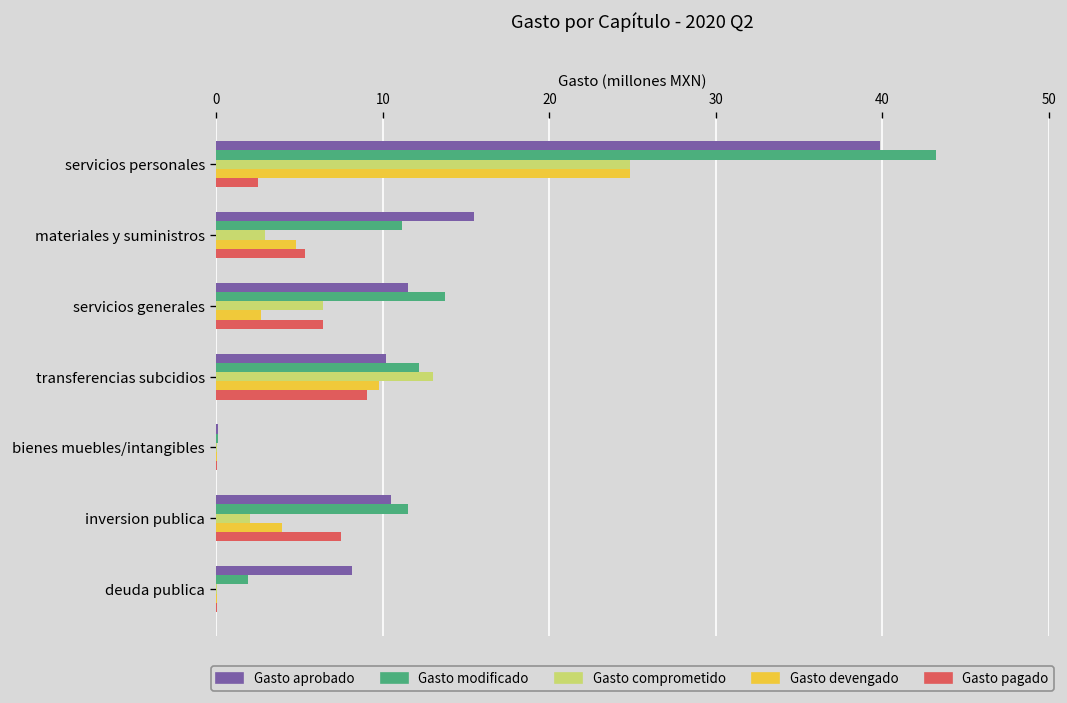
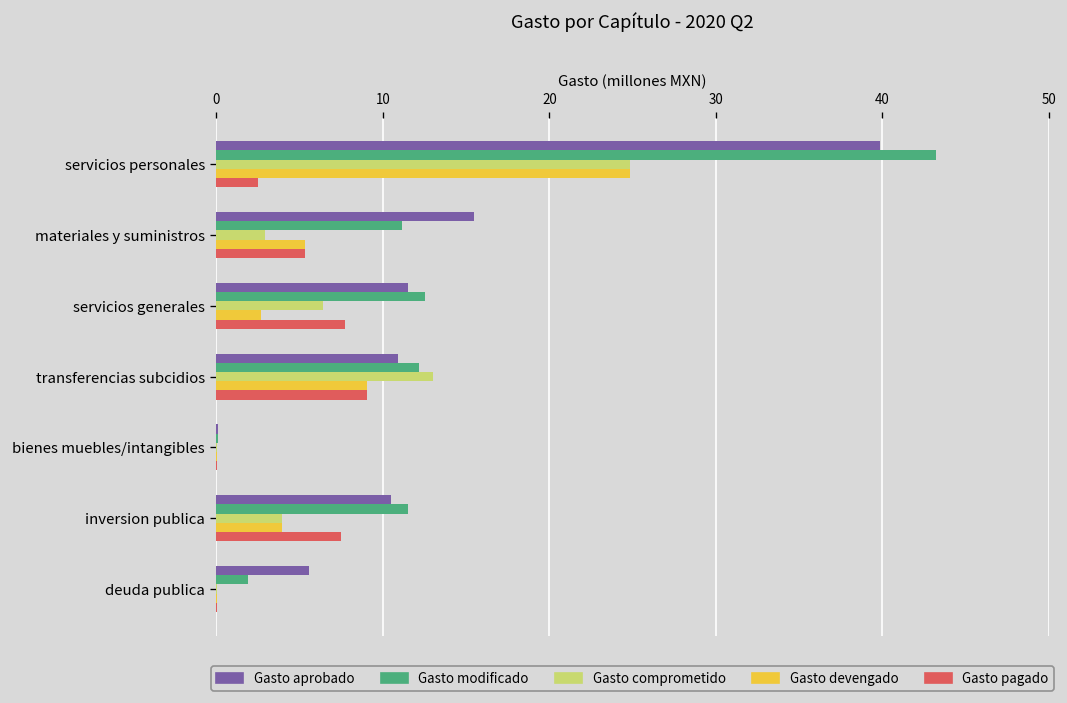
Gasto devengado, materiales y suministros: 4.8 -> 5.3
Gasto modificado, servicios generales: 13.7 -> 12.5
Gasto pagado, servicios generales: 6.4 -> 7.7
Gasto aprobado, transferencias subcidios: 10.2 -> 10.9
Gasto devengado, transferencias subcidios: 9.8 -> 9.0
Gasto comprometido, inversion publica: 2.0 -> 4.0
Gasto aprobado, deuda publica: 8.2 -> 5.6
